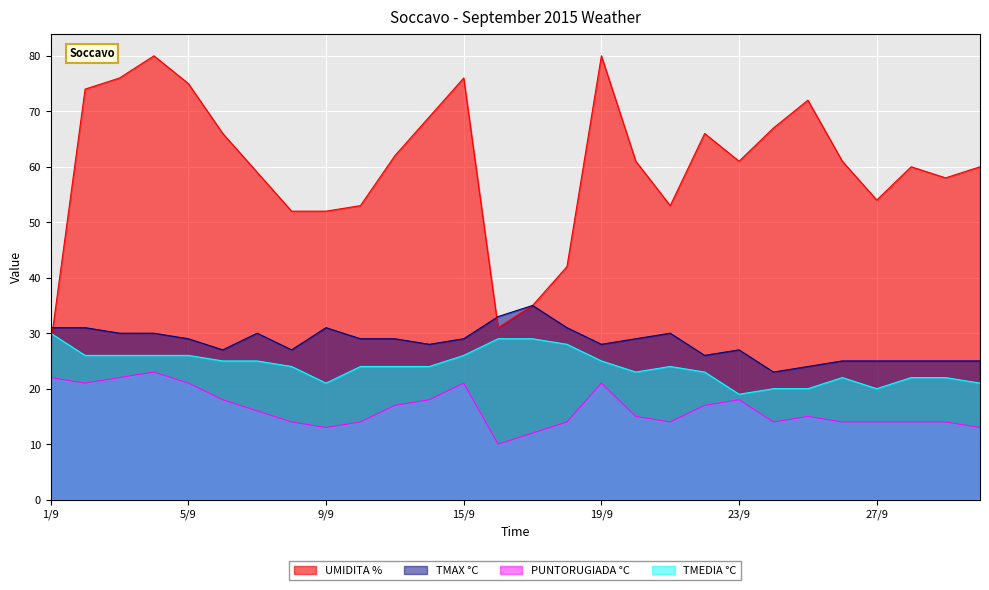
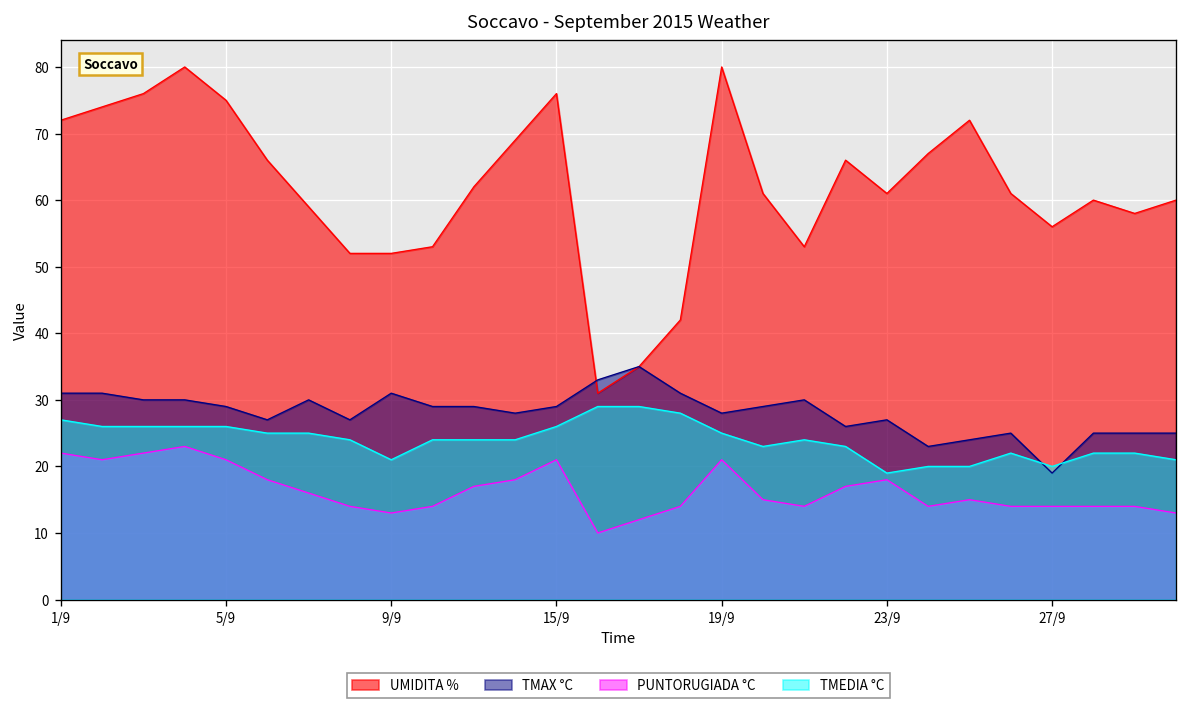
UMIDITA %, 1/9: 28 -> 72
TMEDIA °C, 1/9: 30 -> 27
UMIDITA %, 27/9: 54 -> 56
TMAX °C, 27/9: 25 -> 19
